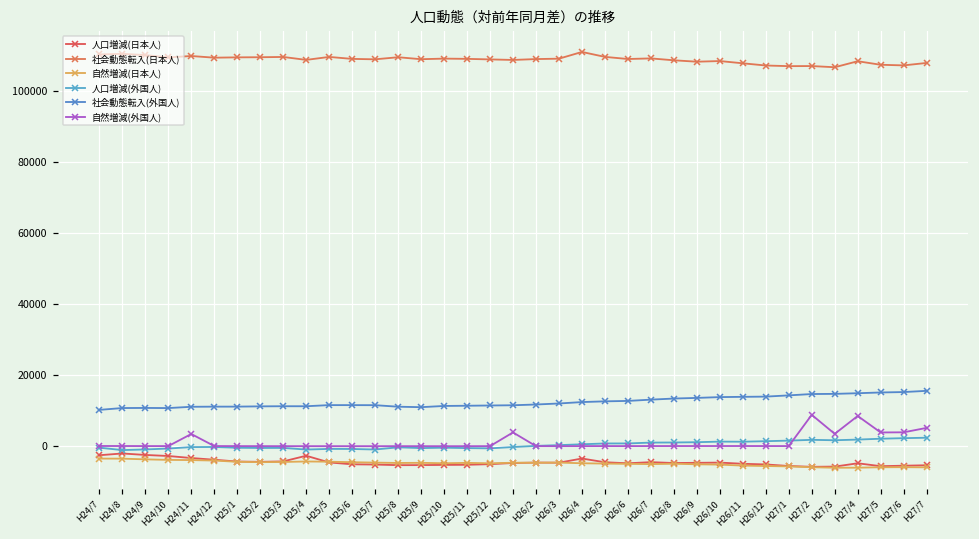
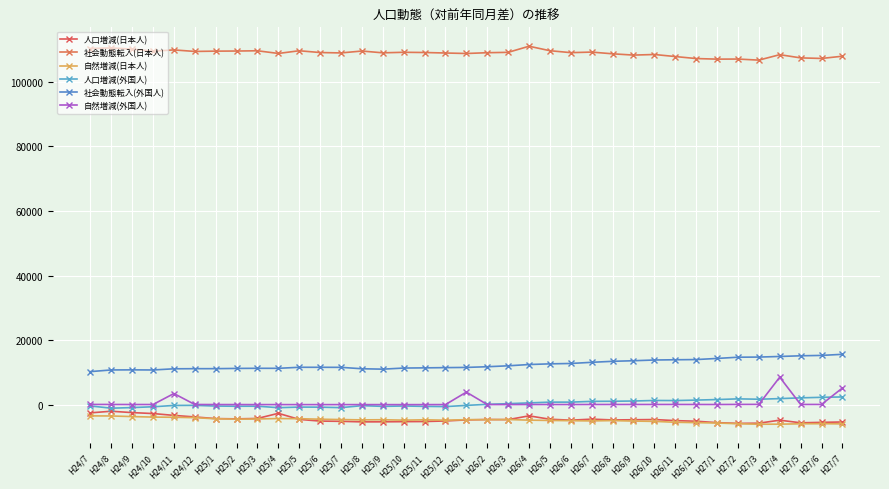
自然増減(外国人), H27/2: 9000 -> 0
自然増減(外国人), H27/3: 4000 -> 0
自然増減(外国人), H27/5: 4000 -> 0
自然増減(外国人), H27/6: 4000 -> 0
